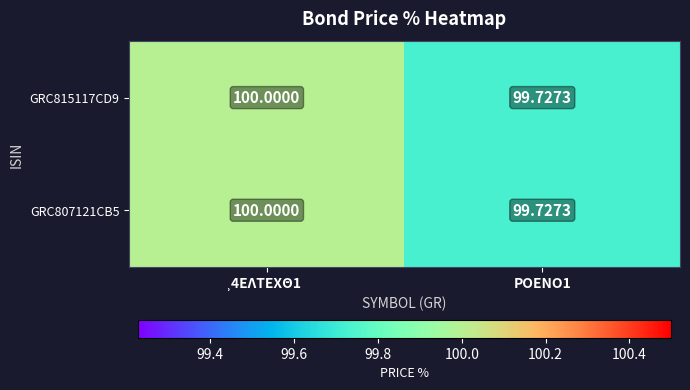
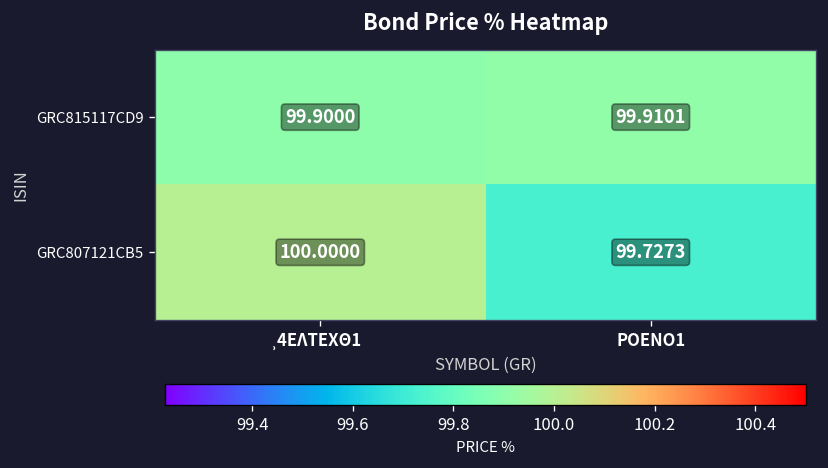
GRC815117CD9, ̹4ΕΛΤΕΧΘ1: 100.0000 -> 99.9000
GRC815117CD9, ΡΟΕΝΟ1: 99.7273 -> 99.9101
